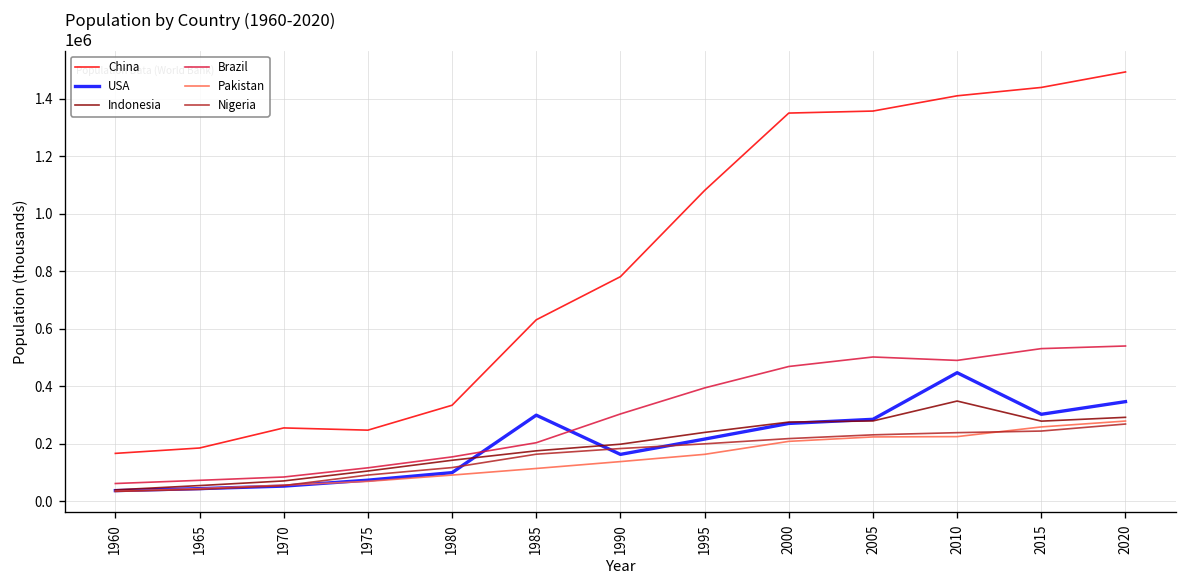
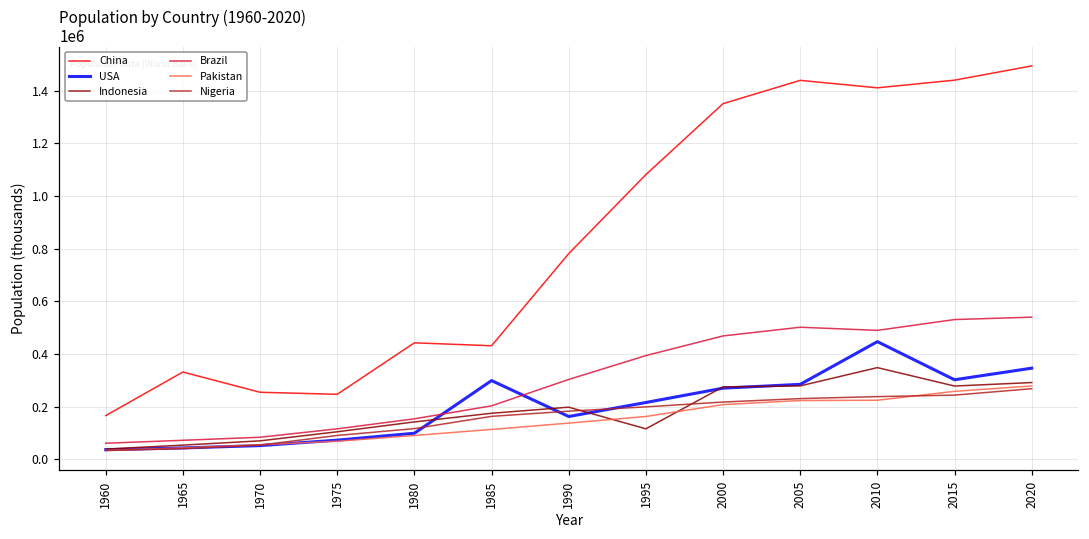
China, 1965: 180000 -> 330000
China, 1980: 330000 -> 440000
China, 1985: 630000 -> 430000
Indonesia, 1995: 240000 -> 120000
China, 2005: 1360000 -> 1440000
